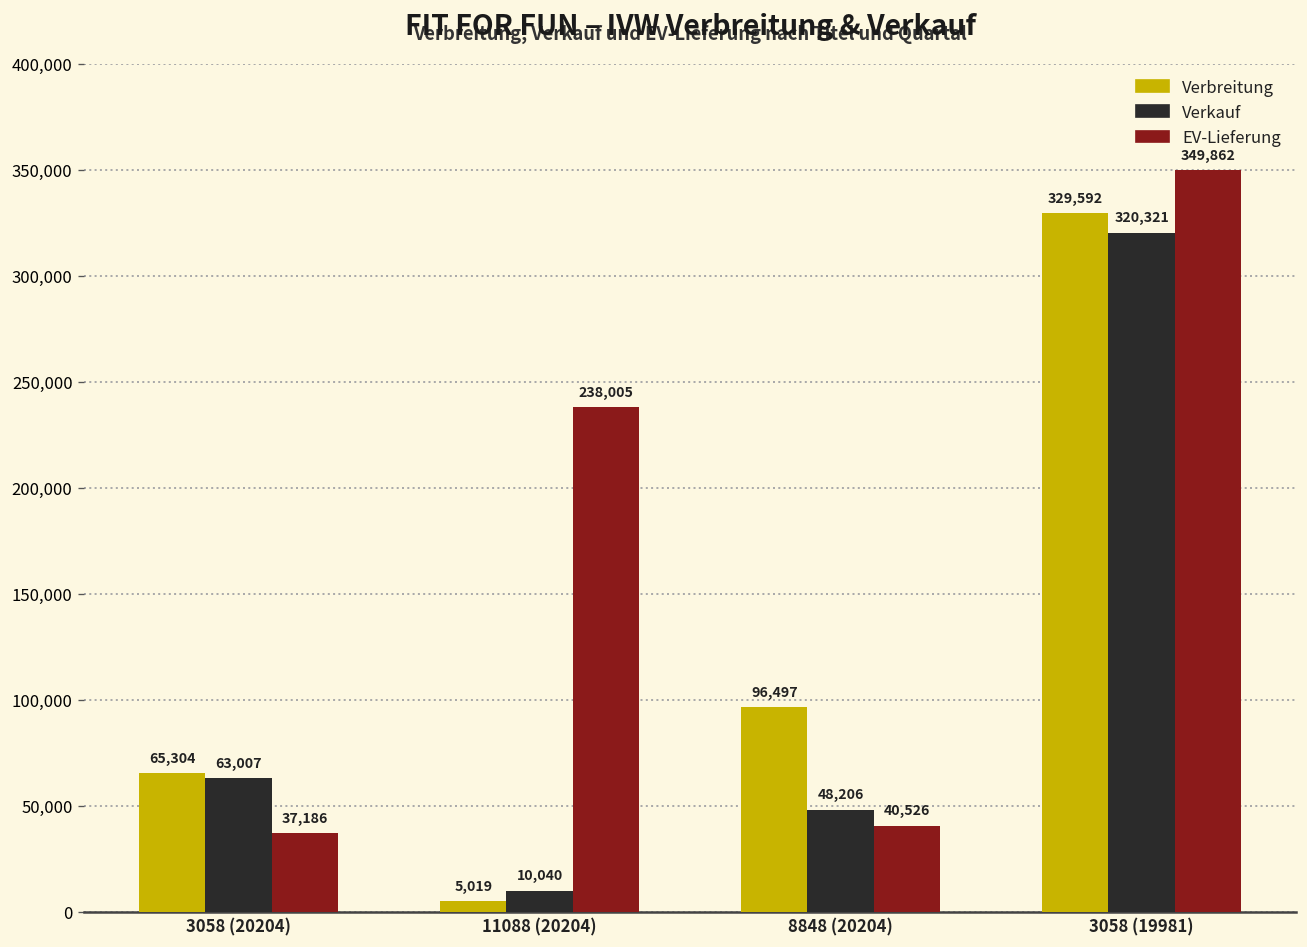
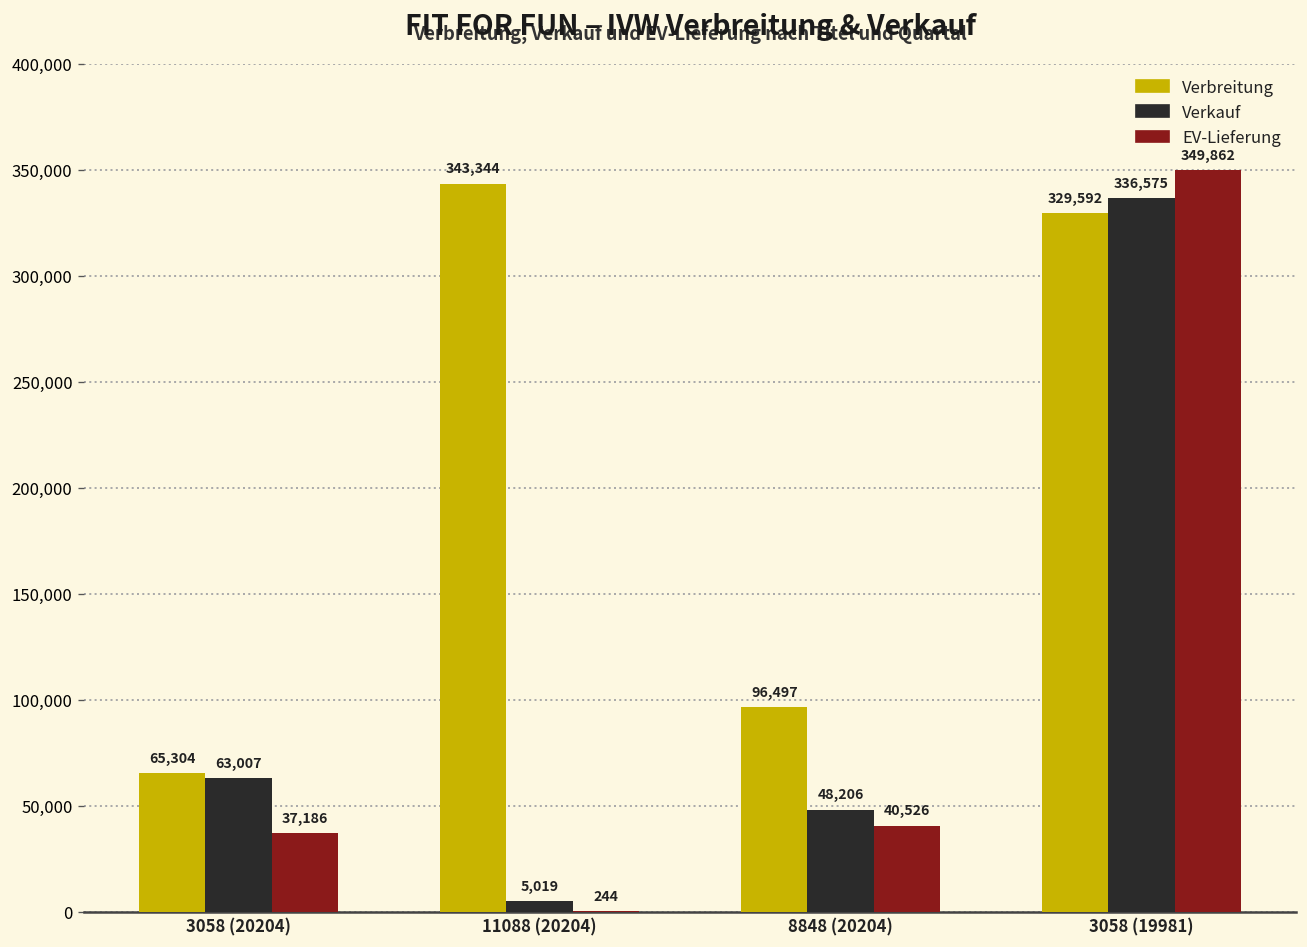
Verbreitung, 11088 (20204): 5,019 -> 343,344
Verkauf, 11088 (20204): 10,040 -> 5,019
EV-Lieferung, 11088 (20204): 238,005 -> 244
Verkauf, 3058 (19981): 320,321 -> 336,575
